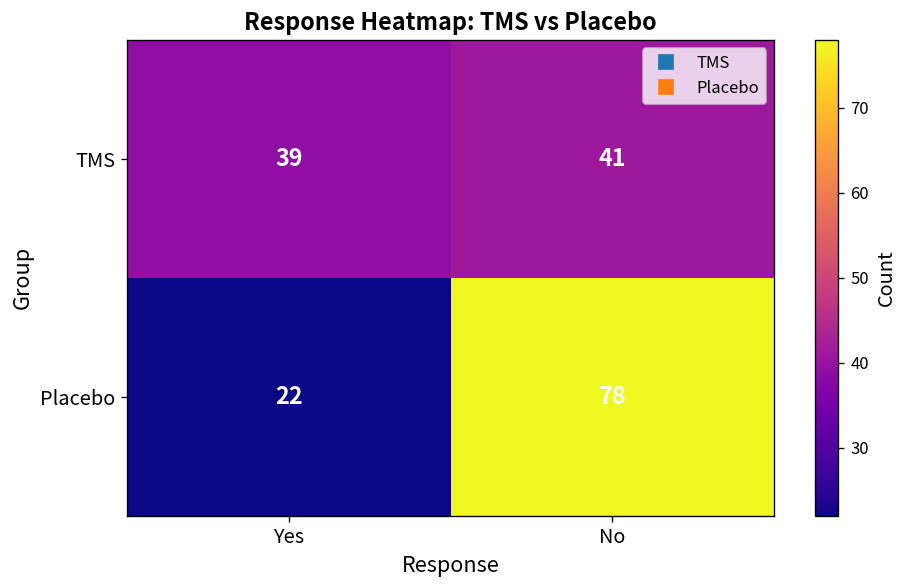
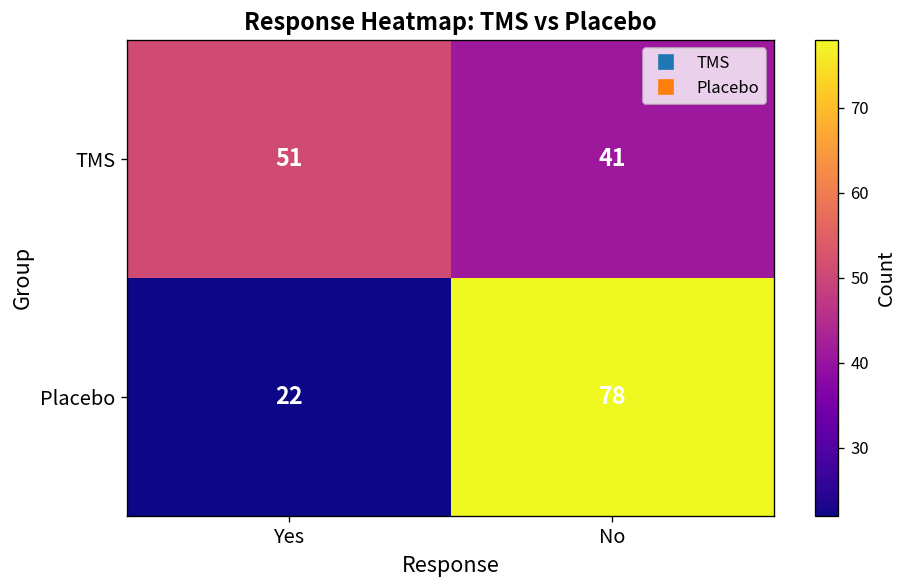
TMS, Yes: 39 -> 51
